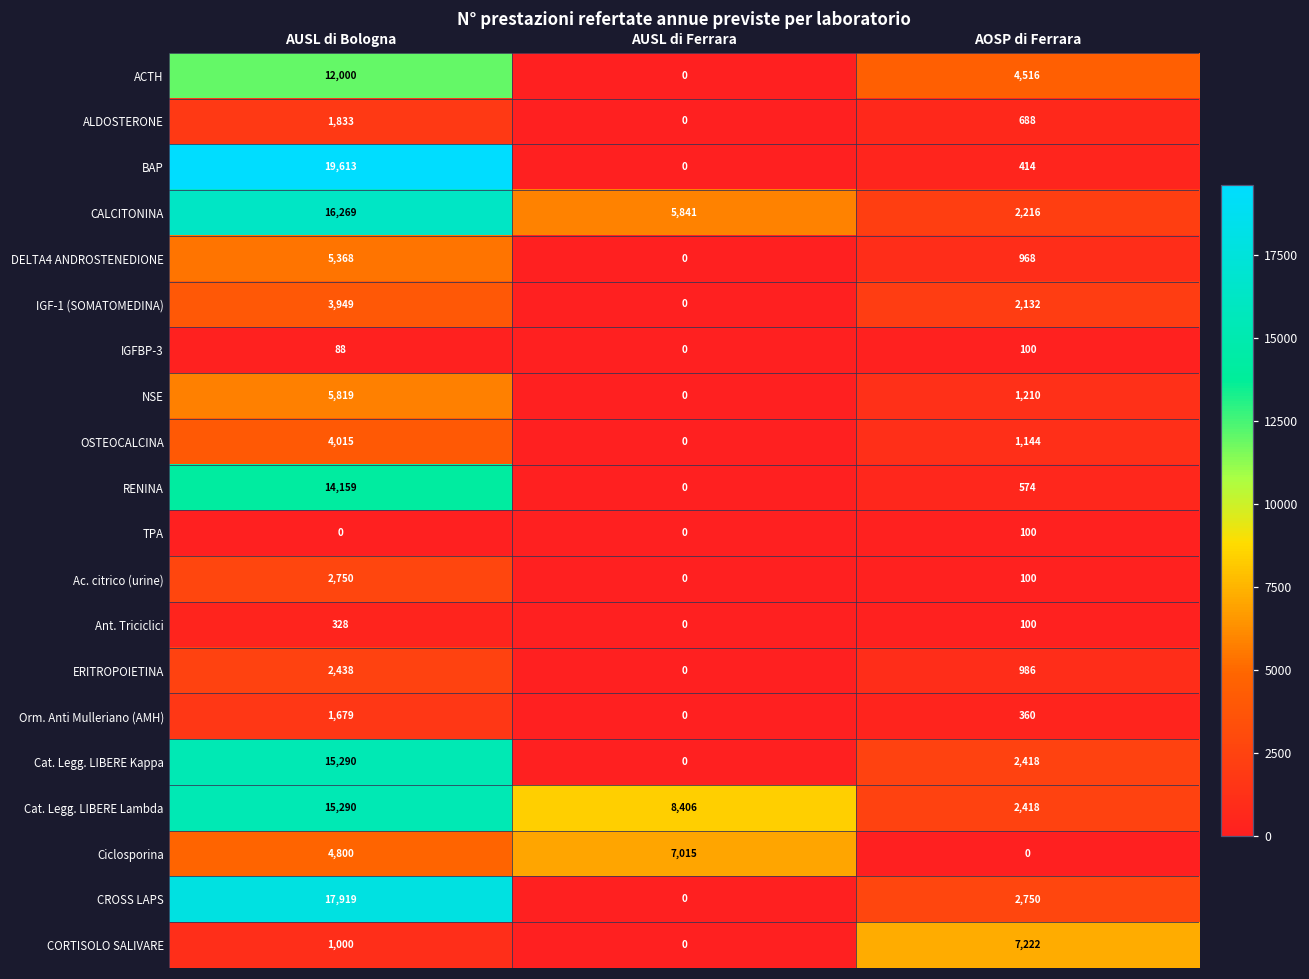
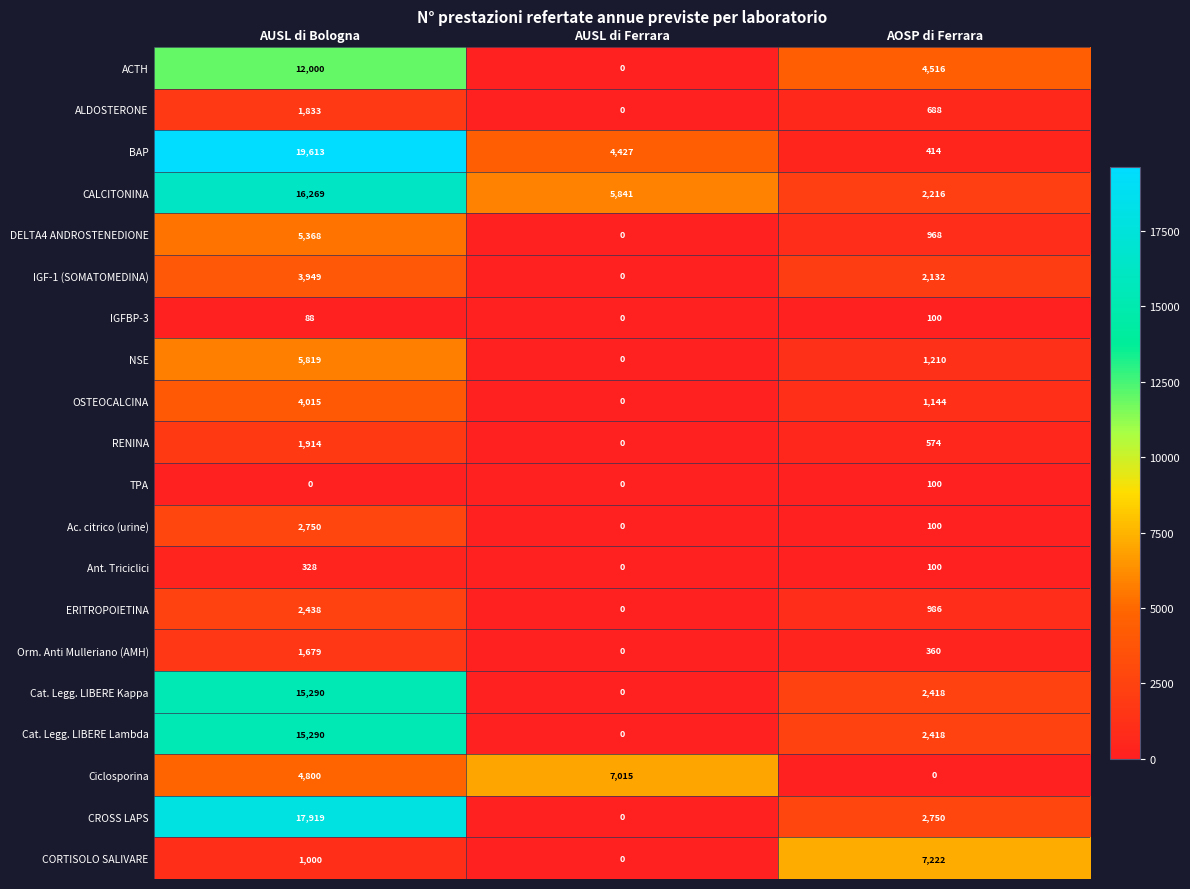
BAP, AUSL di Ferrara: 0 -> 4,427
RENINA, AUSL di Bologna: 14,159 -> 1,914
Cat. Legg. LIBERE Lambda, AUSL di Ferrara: 8,406 -> 0
